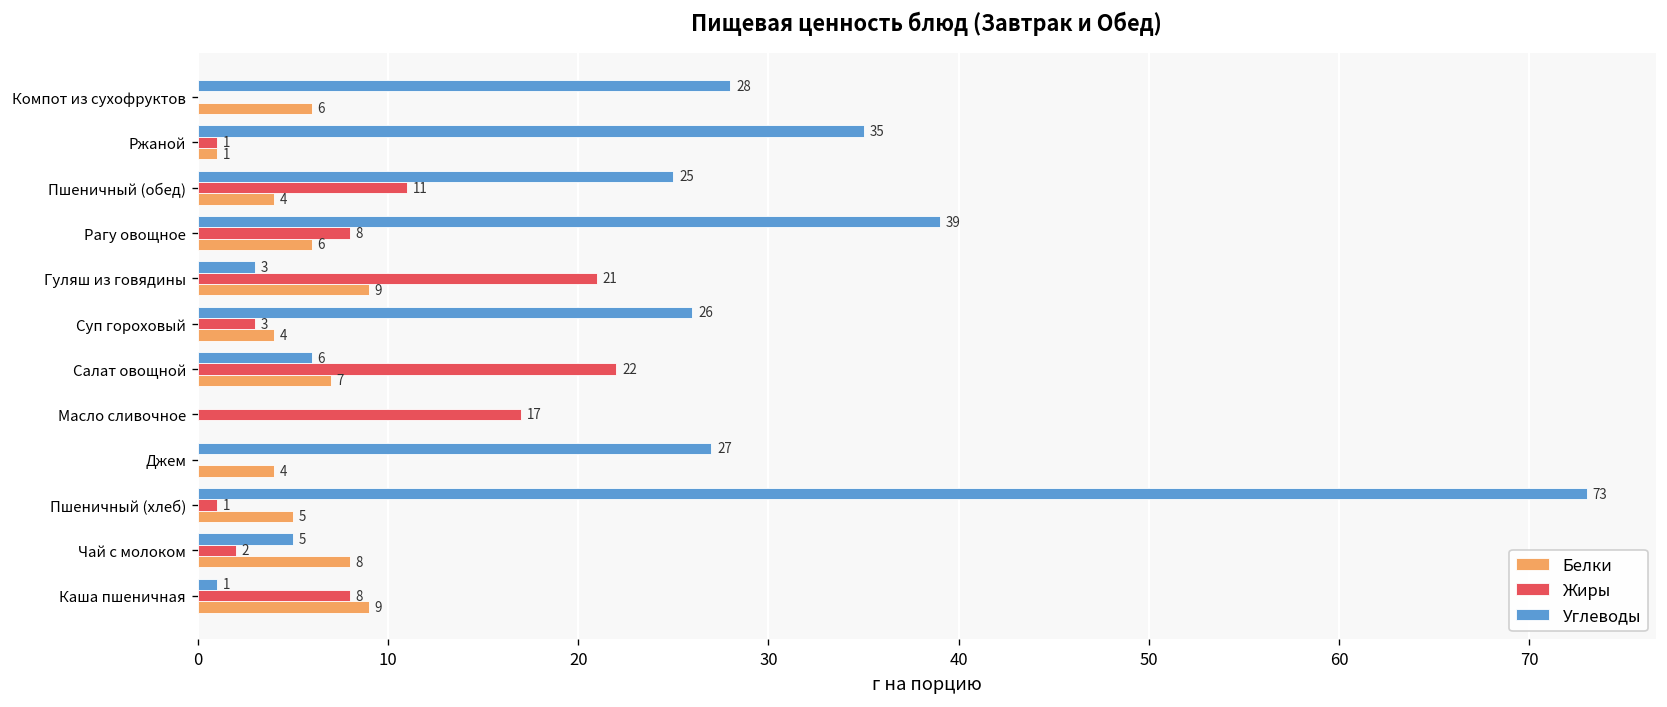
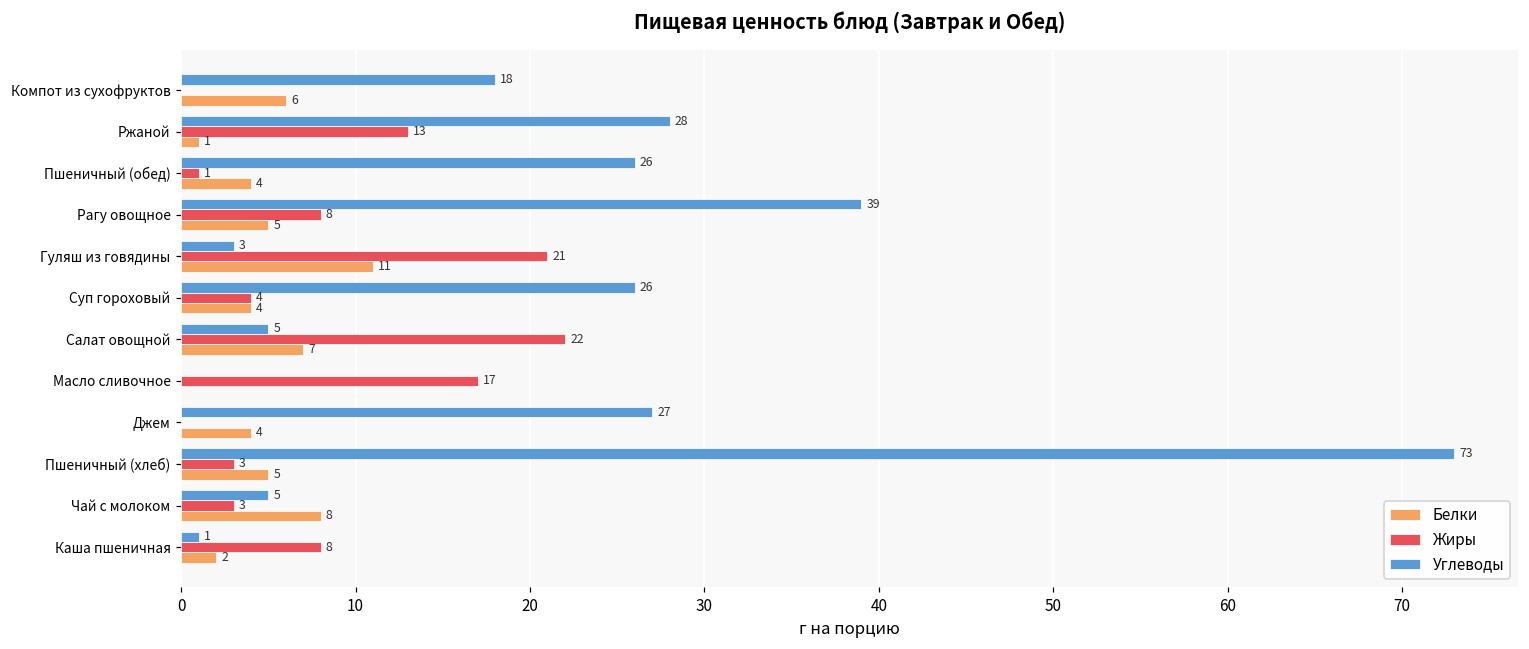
Углеводы, Компот из сухофруктов: 28 -> 18
Углеводы, Ржаной: 35 -> 28
Жиры, Ржаной: 1 -> 13
Углеводы, Пшеничный (обед): 25 -> 26
Жиры, Пшеничный (обед): 11 -> 1
Белки, Рагу овощное: 6 -> 5
Белки, Гуляш из говядины: 9 -> 11
Жиры, Суп гороховый: 3 -> 4
Углеводы, Салат овощной: 6 -> 5
Жиры, Пшеничный (хлеб): 1 -> 3
Жиры, Чай с молоком: 2 -> 3
Белки, Каша пшеничная: 9 -> 2
